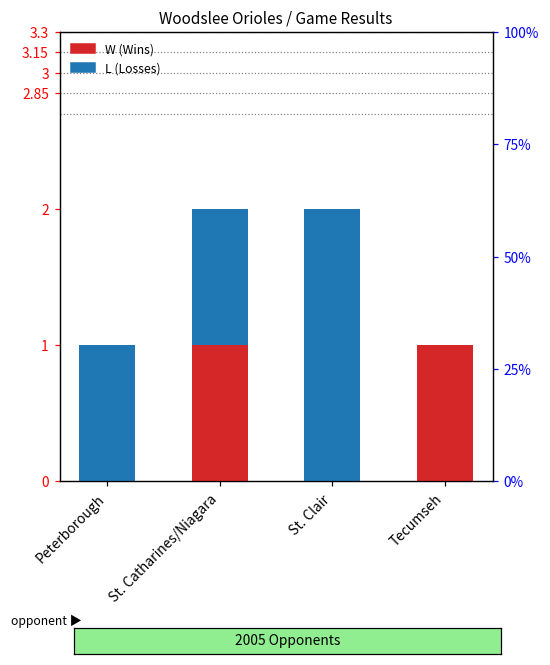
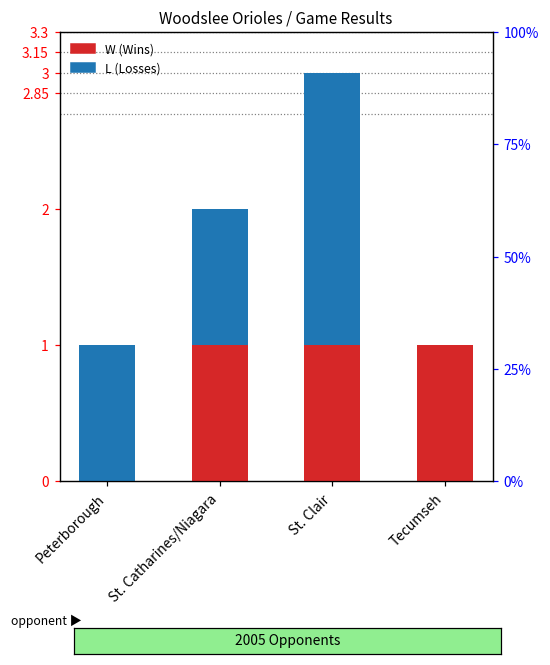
W (Wins), St. Clair: 0 -> 1
